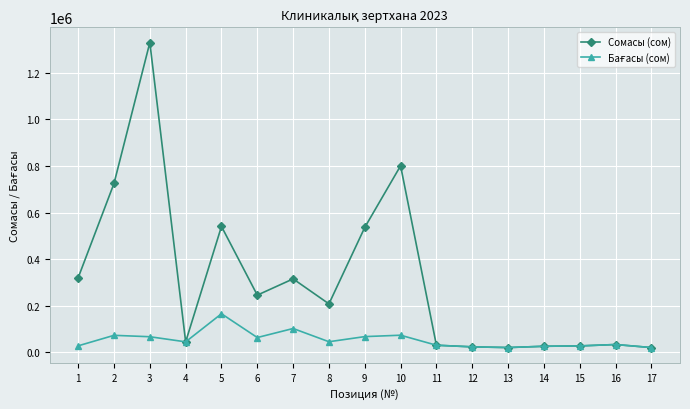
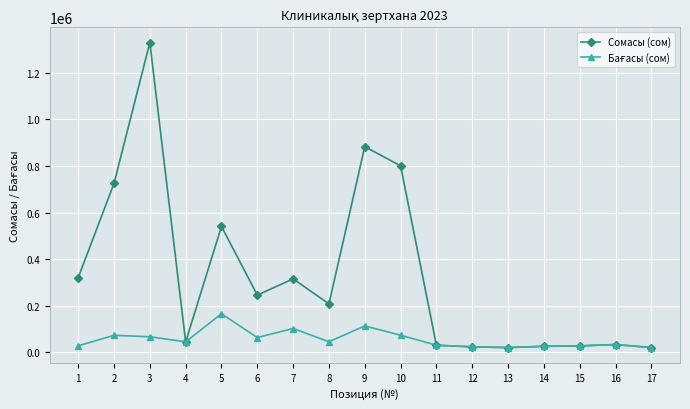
Сомасы (сом), 9: 540000 -> 880000
Бағасы (сом), 9: 70000 -> 110000
